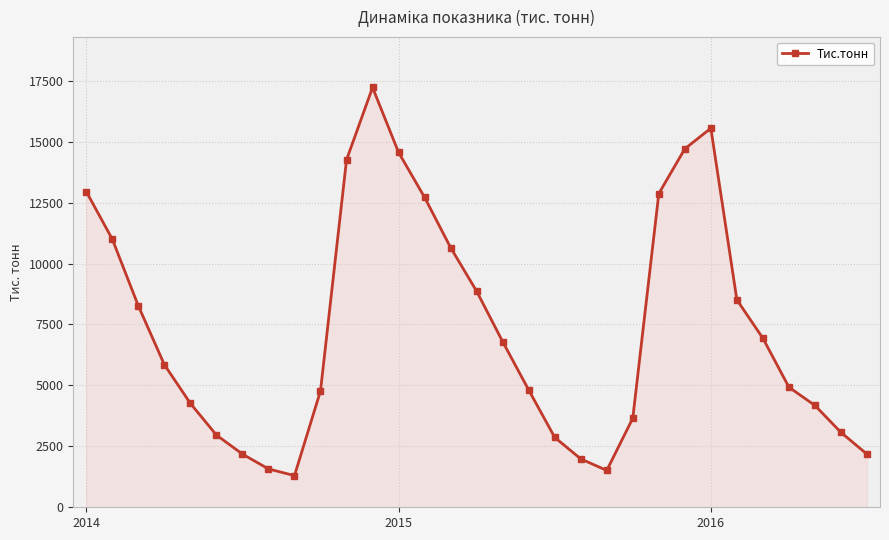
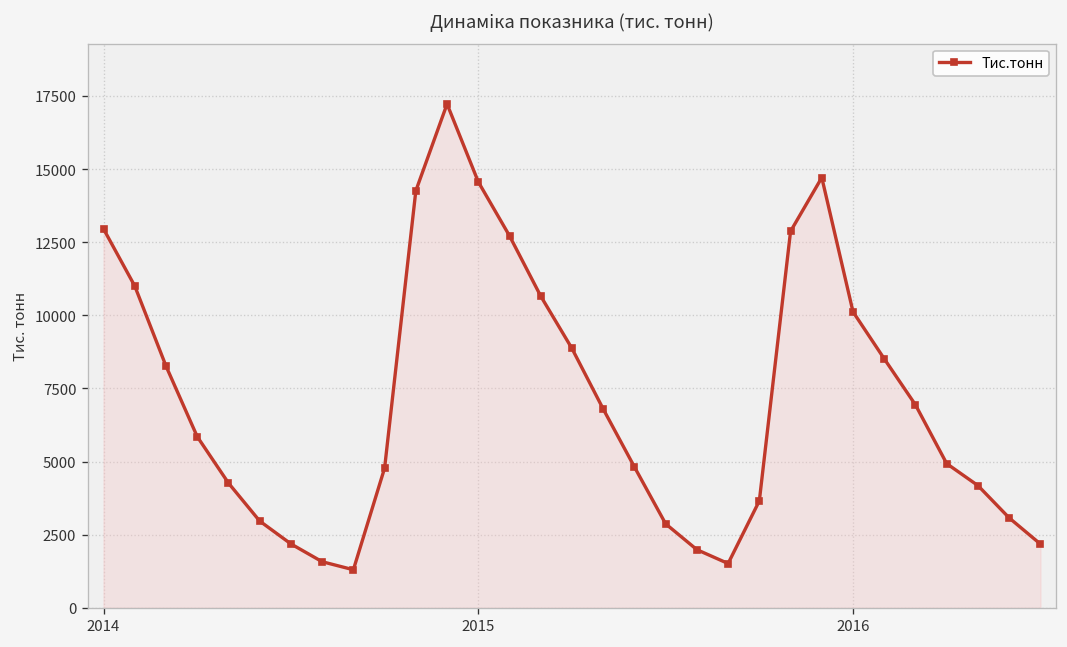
2016: 15600 -> 10100
